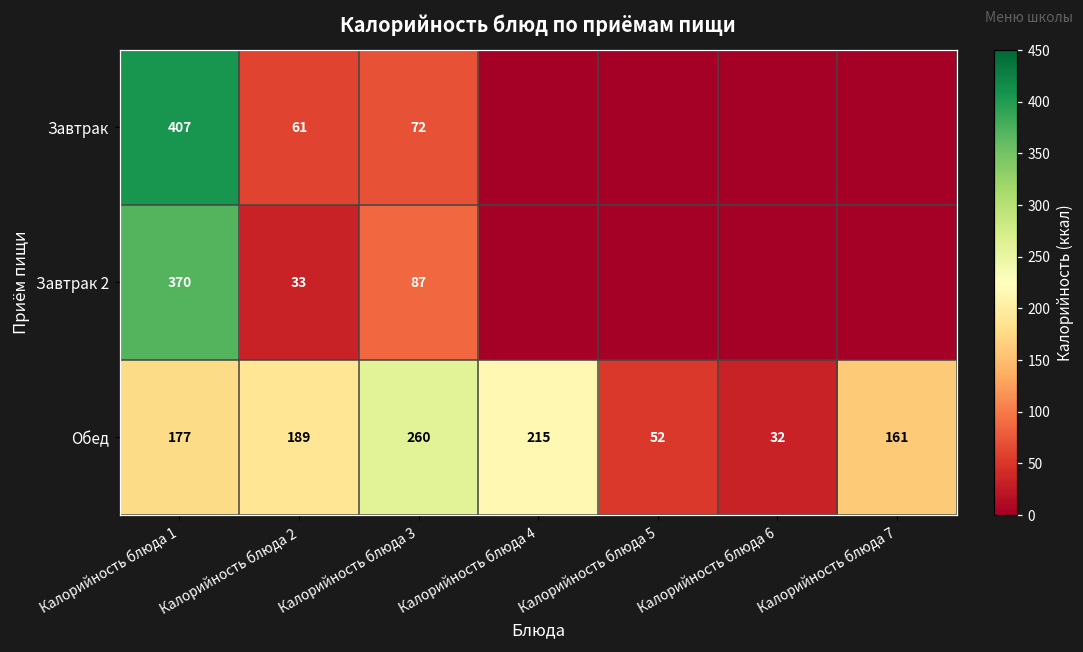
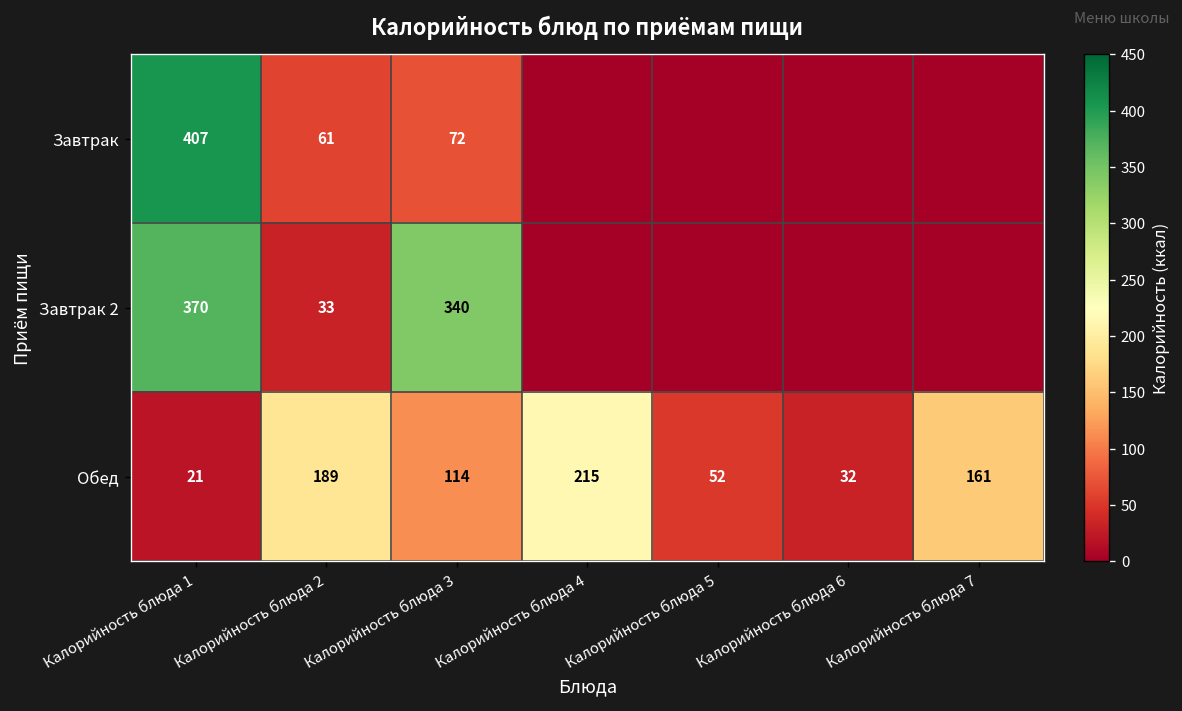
Завтрак 2, Калорийность блюда 3: 87 -> 340
Обед, Калорийность блюда 1: 177 -> 21
Обед, Калорийность блюда 3: 260 -> 114
